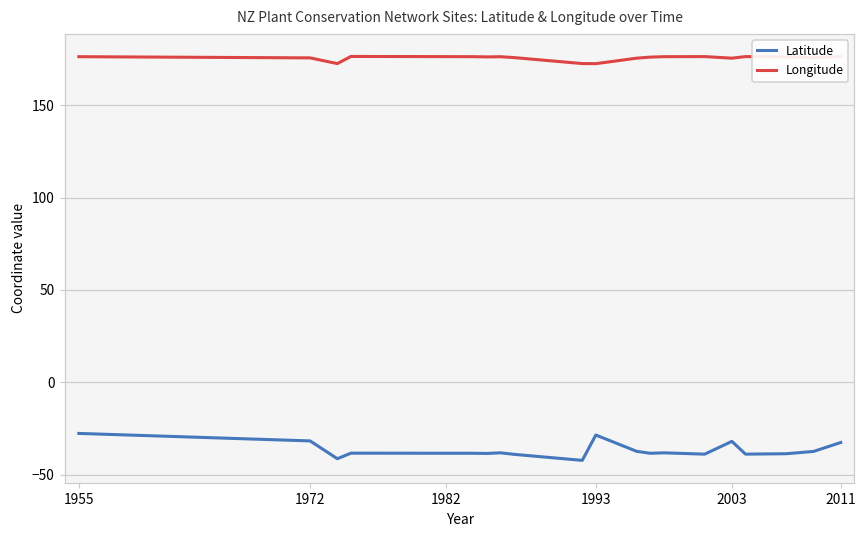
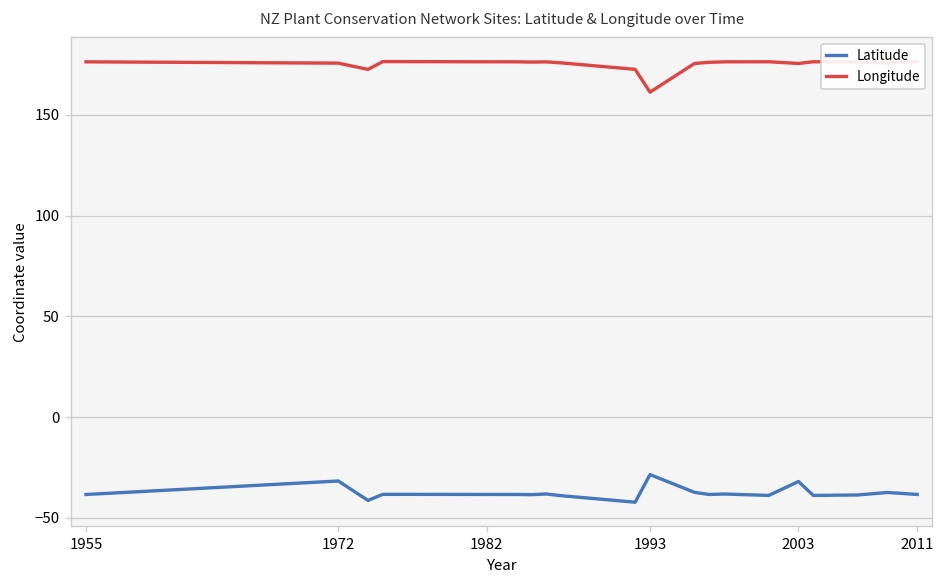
Latitude, 1955: -28 -> -38
Longitude, 1993: 172 -> 161
Latitude, 2011: -33 -> -38
